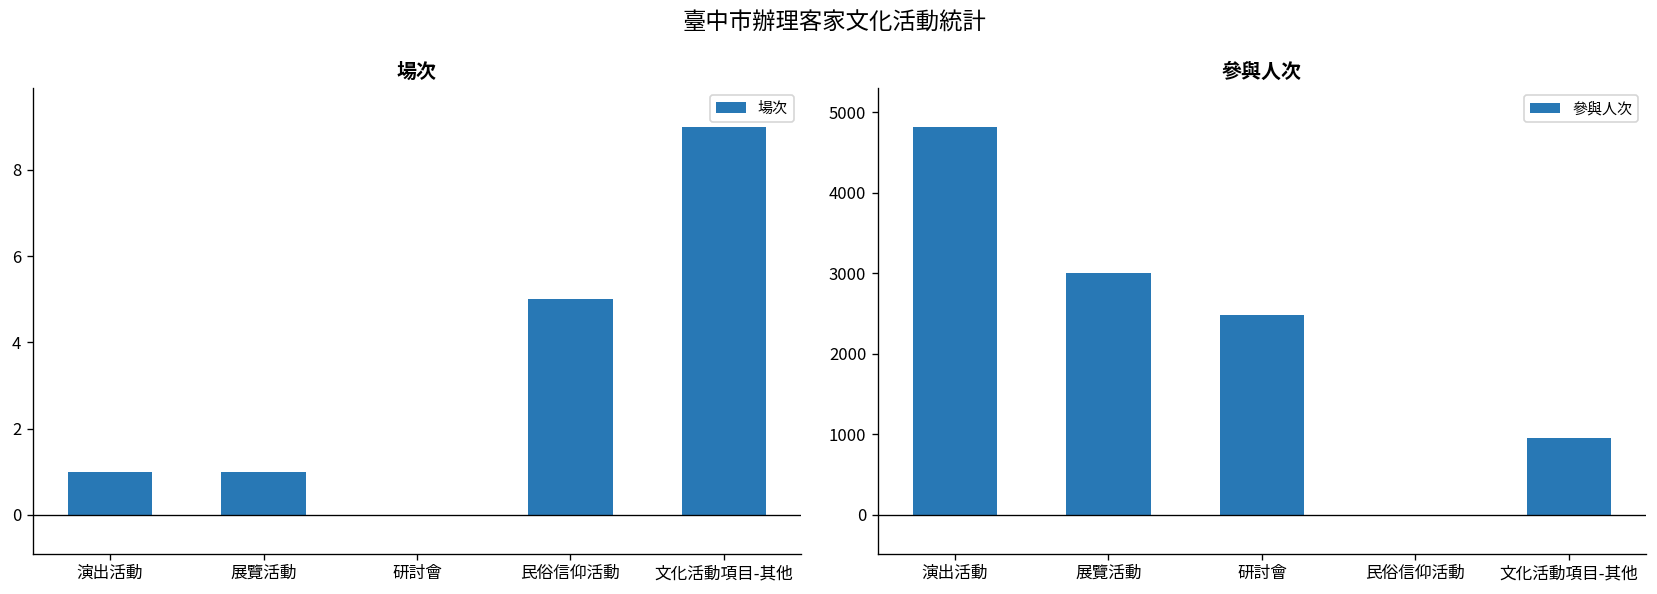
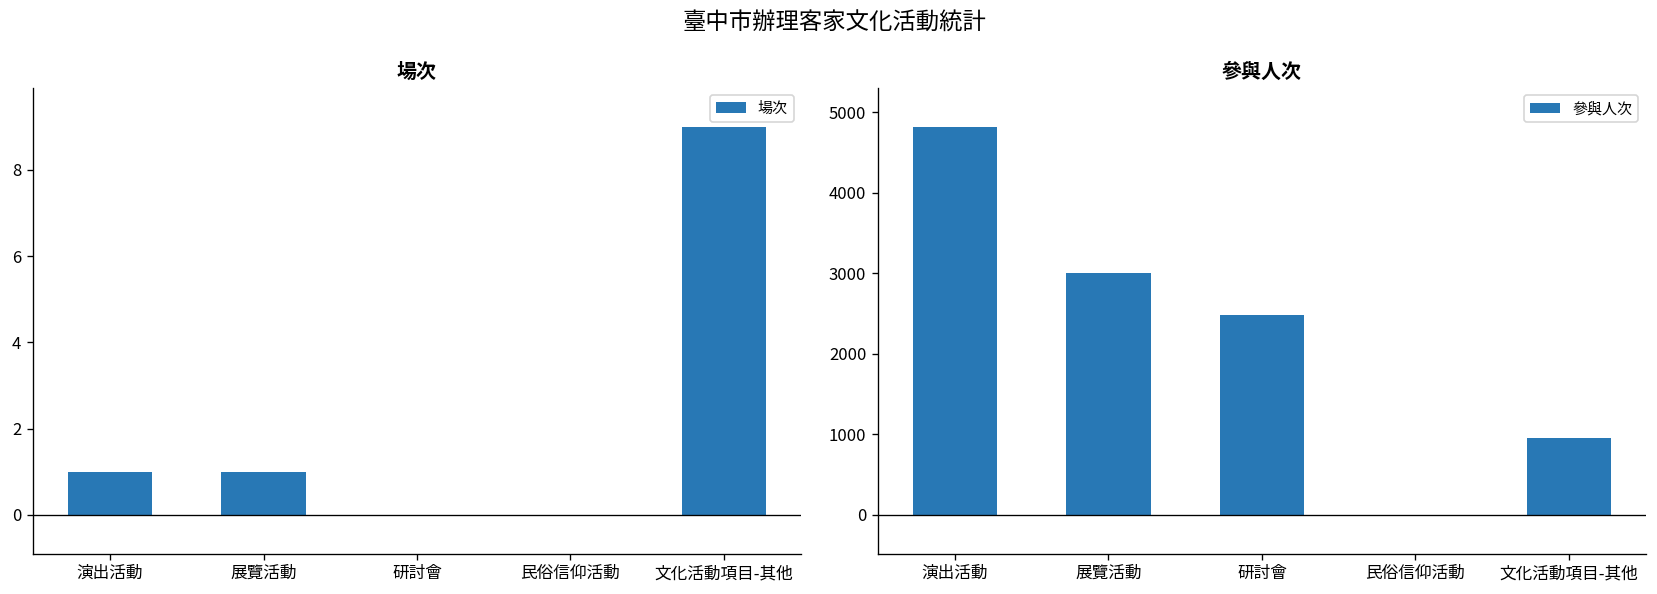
場次, 民俗信仰活動: 5 -> 0
